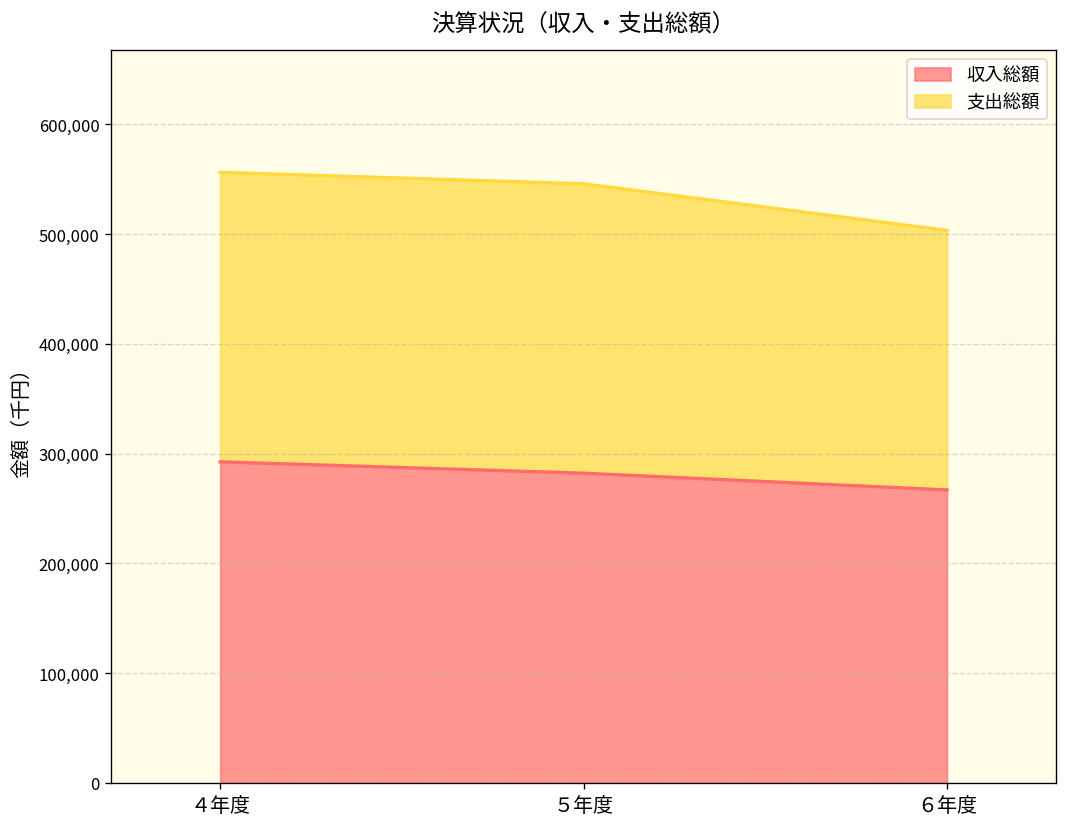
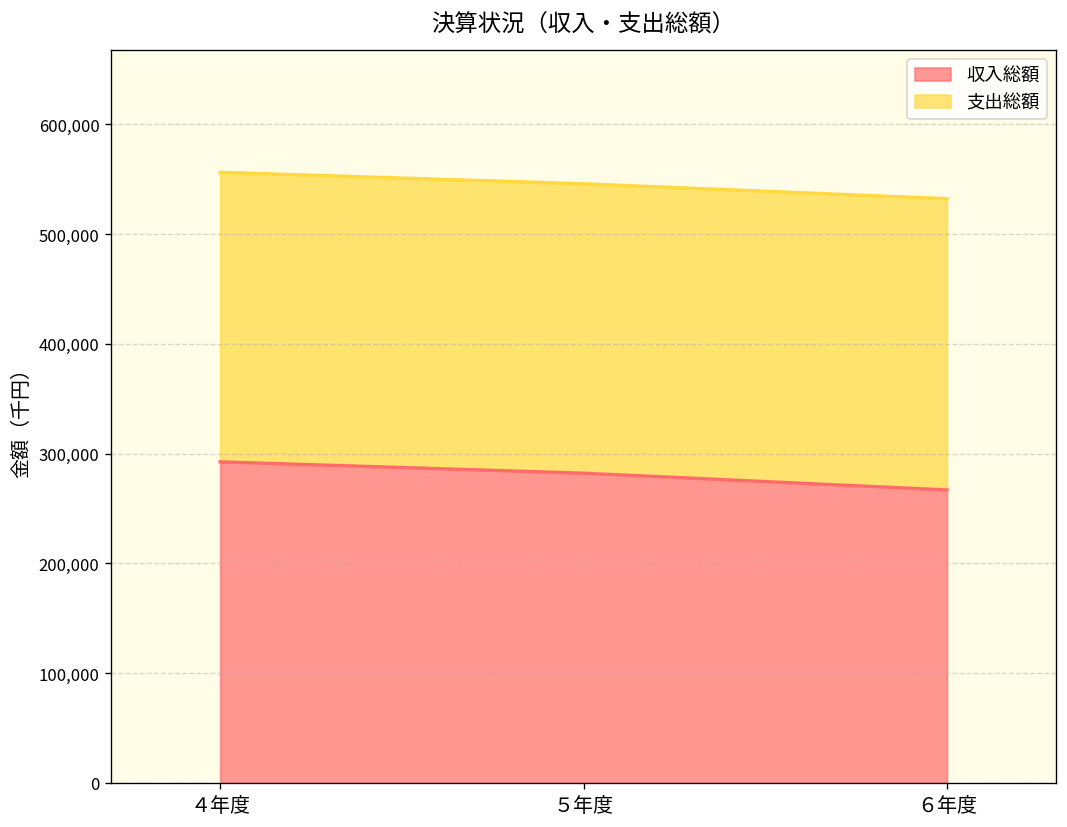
支出総額, ６年度: 240,000 -> 270,000
